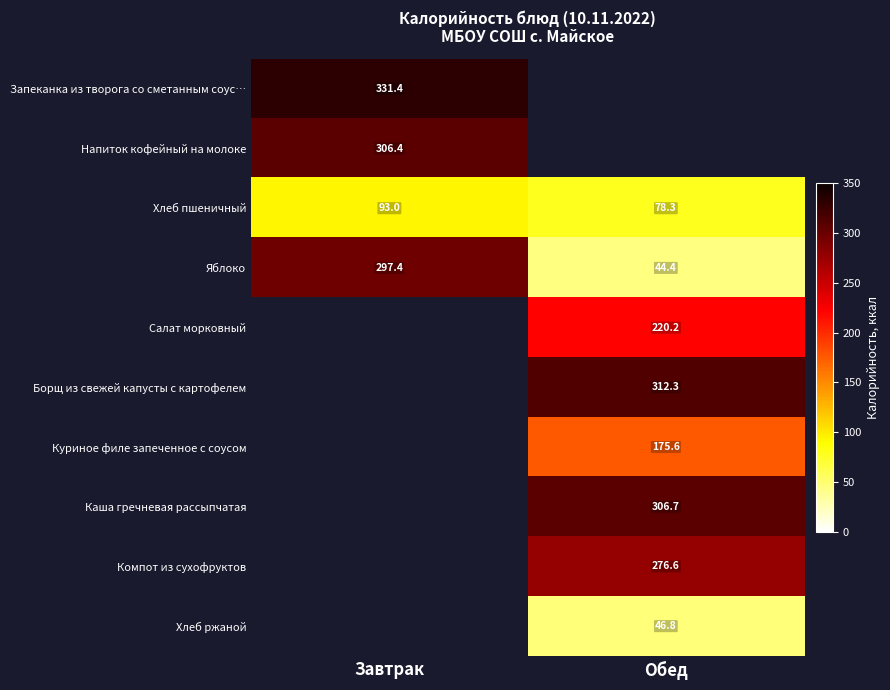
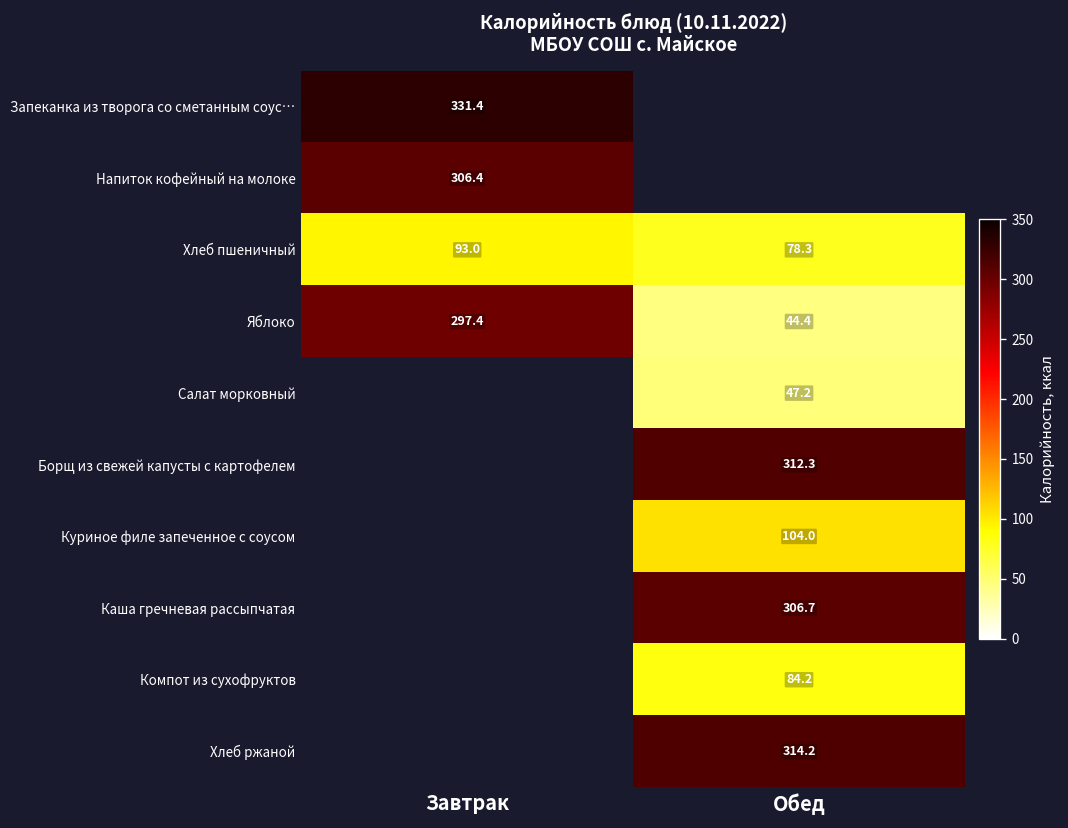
Салат морковный, Обед: 220.2 -> 47.2
Куриное филе запеченное с соусом, Обед: 175.6 -> 104.0
Компот из сухофруктов, Обед: 276.6 -> 84.2
Хлеб ржаной, Обед: 46.8 -> 314.2
